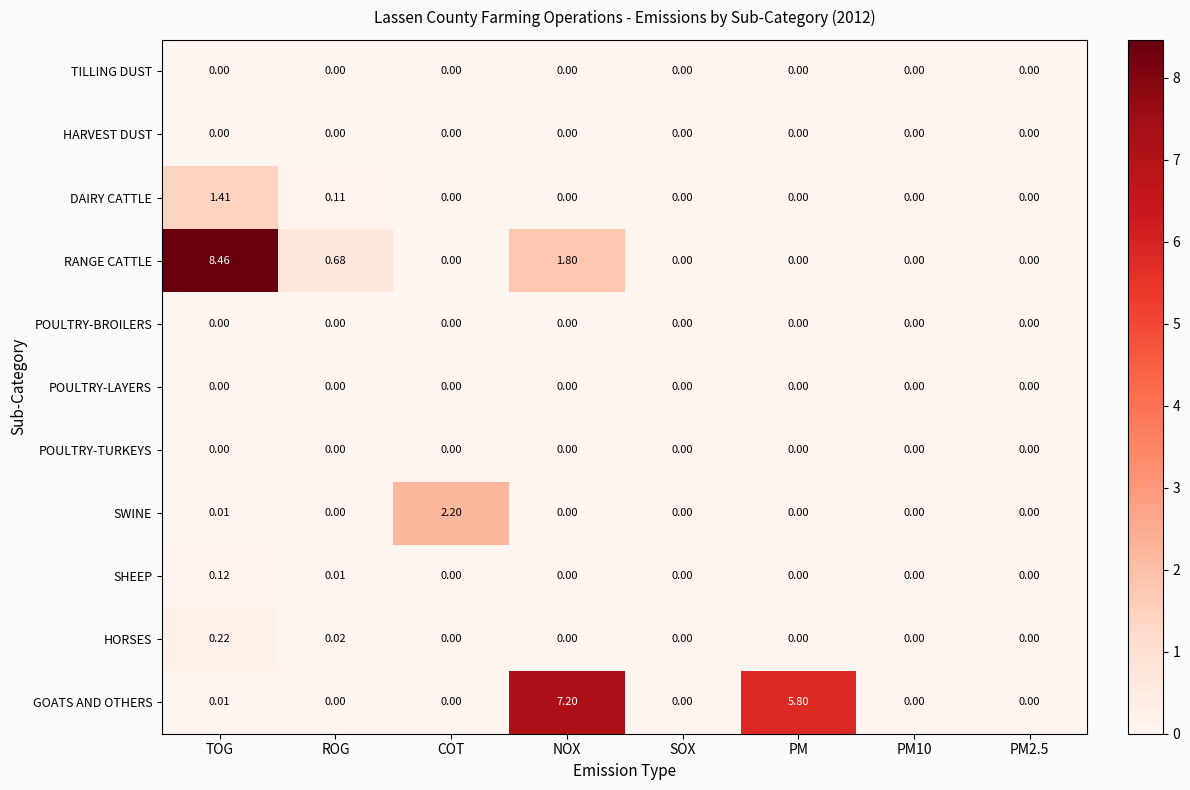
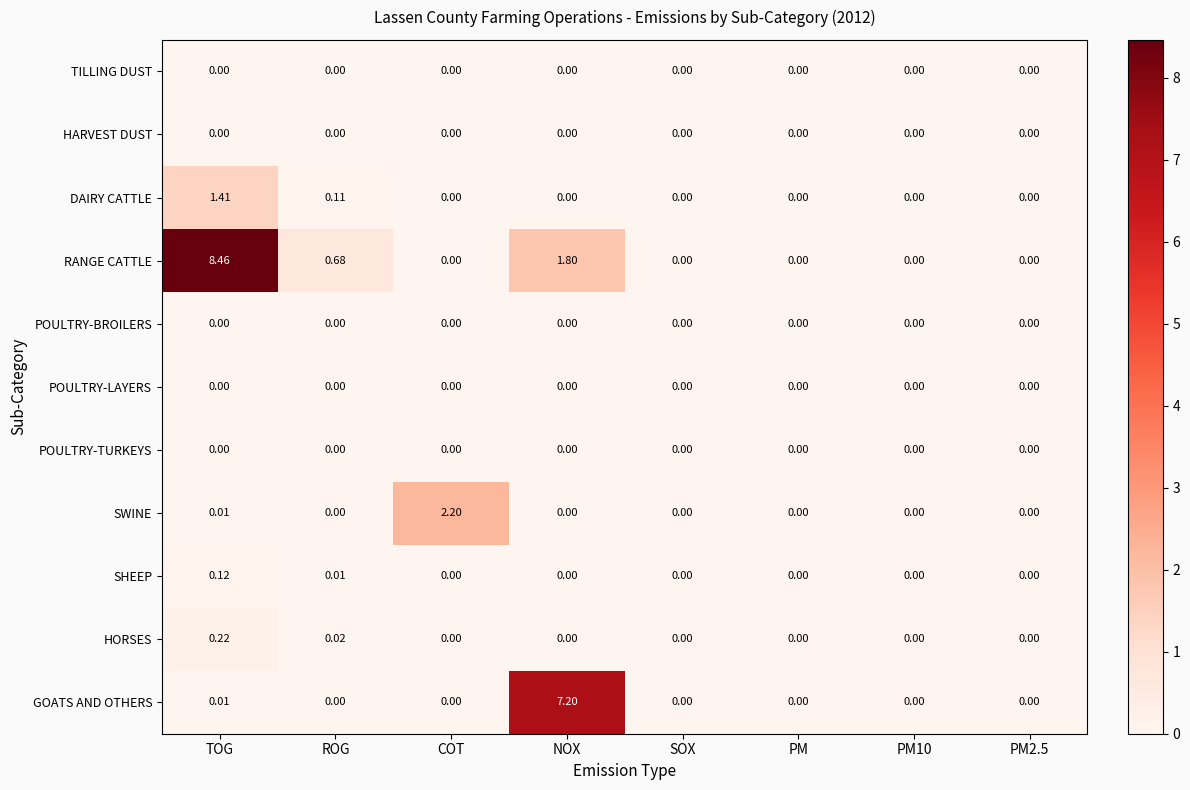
GOATS AND OTHERS, PM: 5.80 -> 0.00
